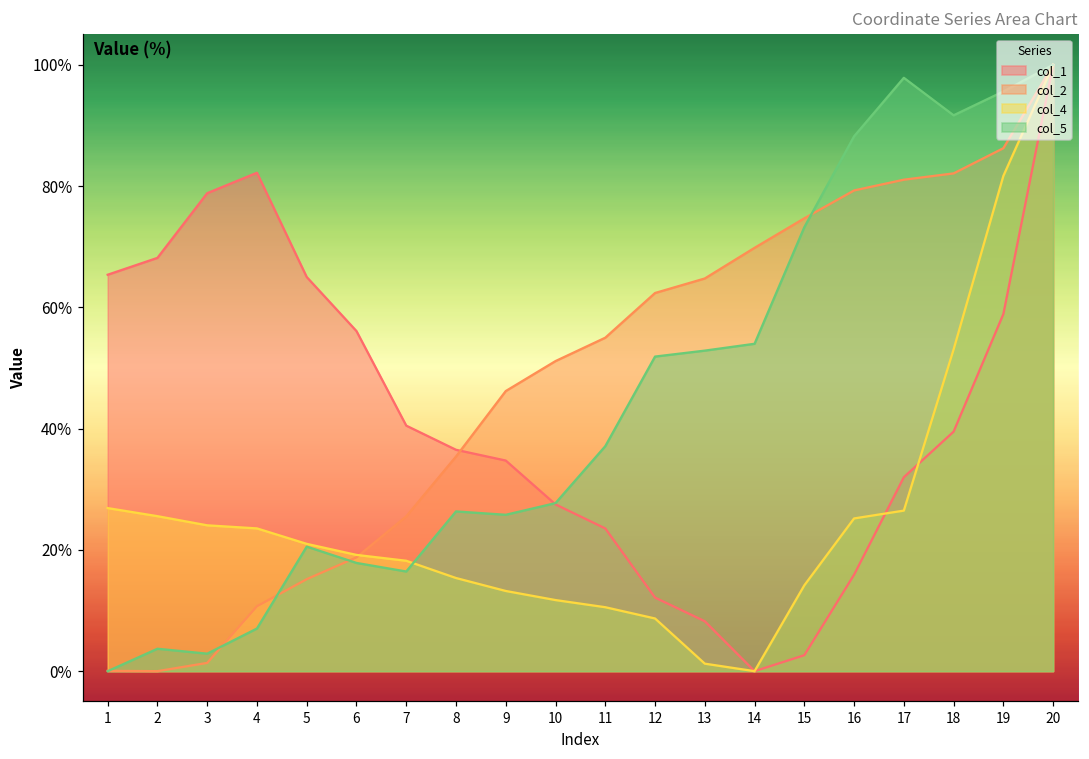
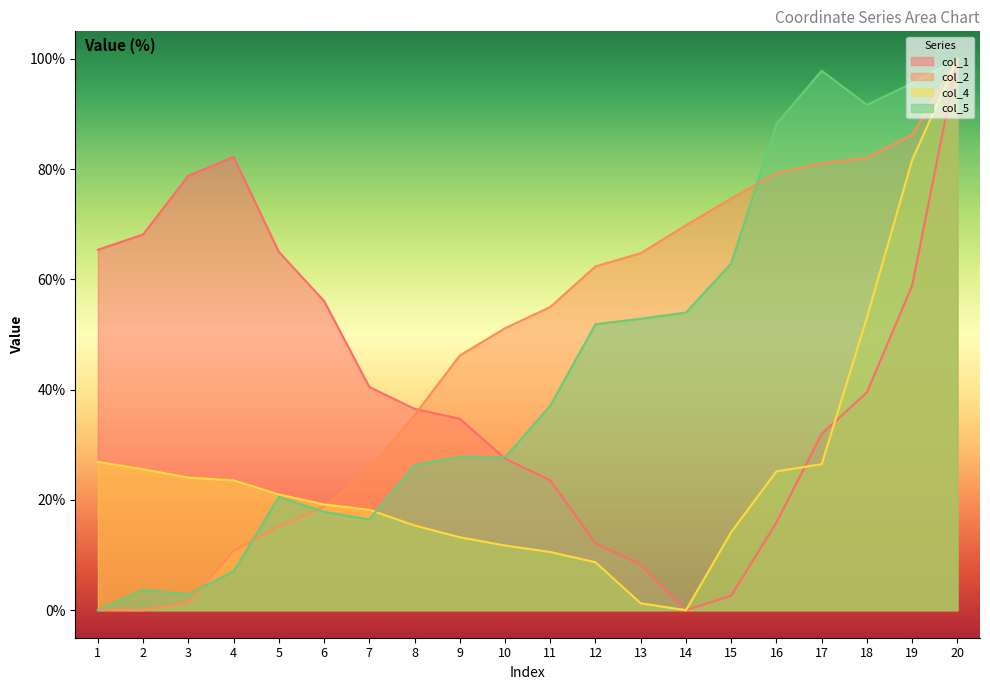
col_5, 9: 26% -> 28%
col_5, 15: 73% -> 63%
